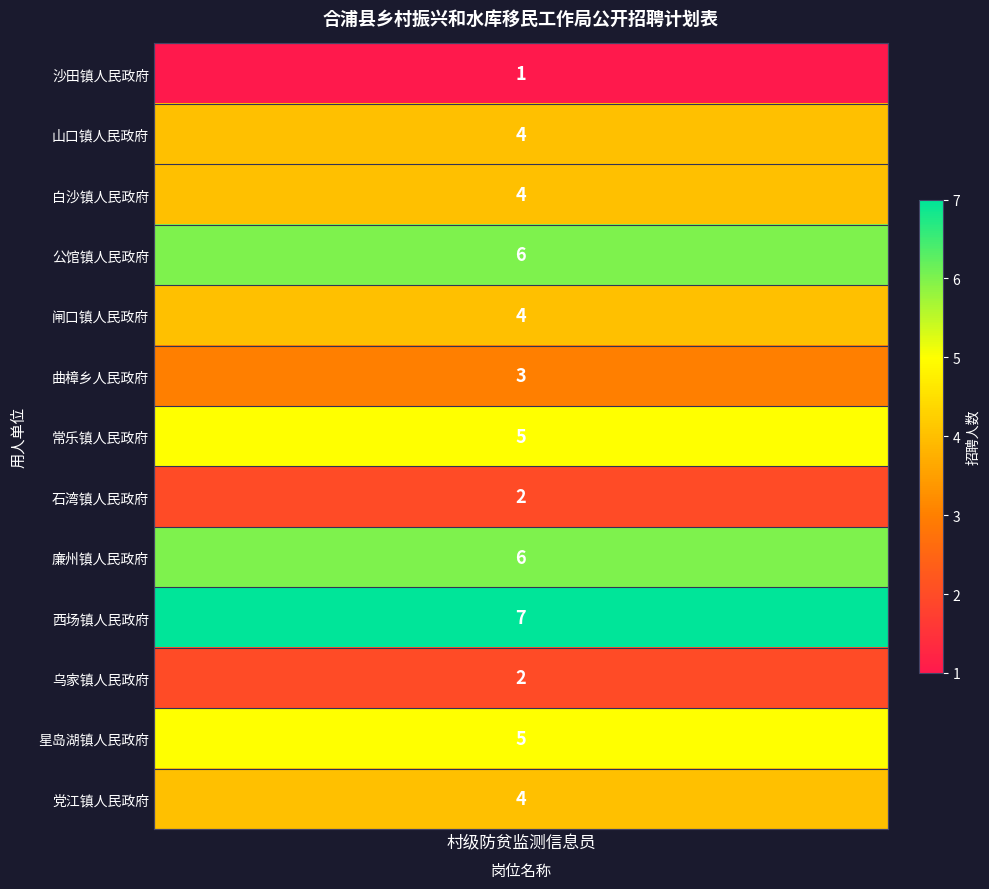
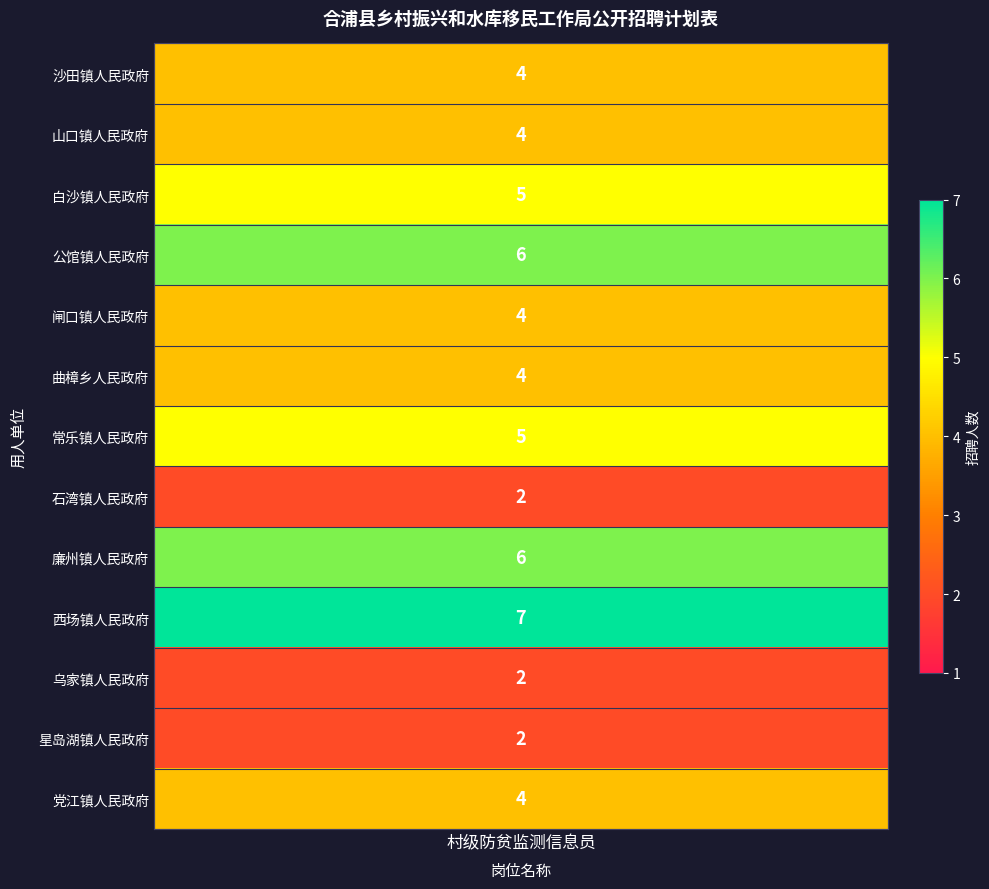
沙田镇人民政府, 村级防贫监测信息员: 1 -> 4
白沙镇人民政府, 村级防贫监测信息员: 4 -> 5
曲樟乡人民政府, 村级防贫监测信息员: 3 -> 4
星岛湖镇人民政府, 村级防贫监测信息员: 5 -> 2
